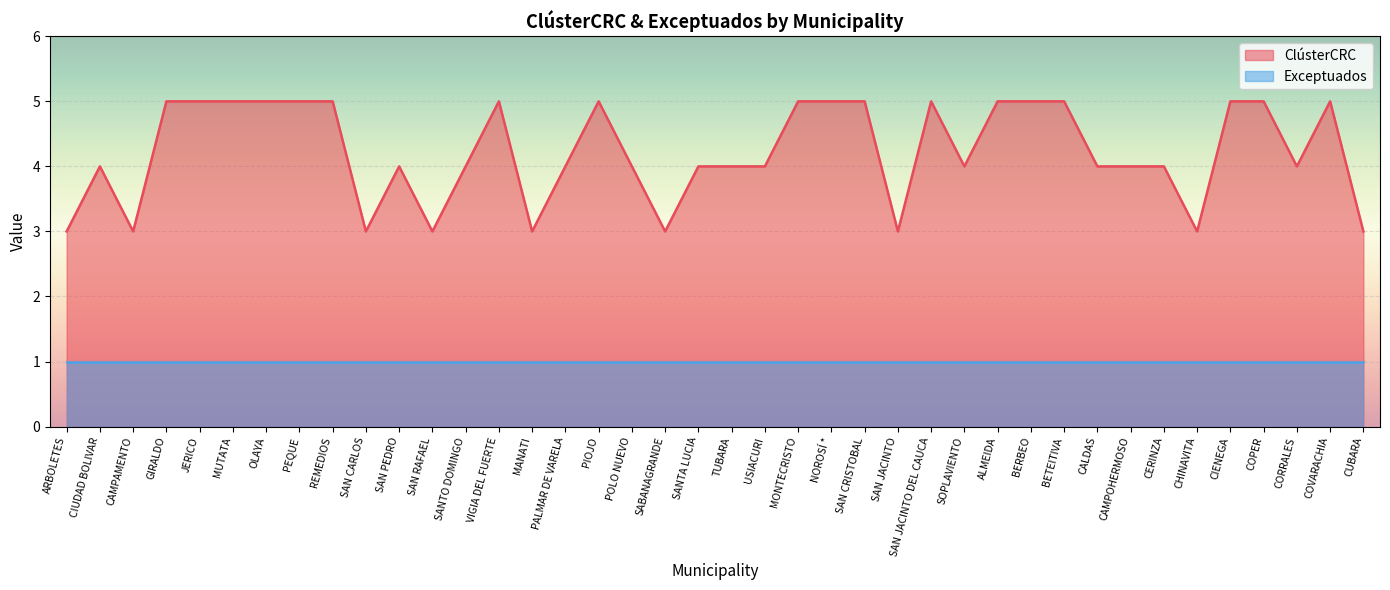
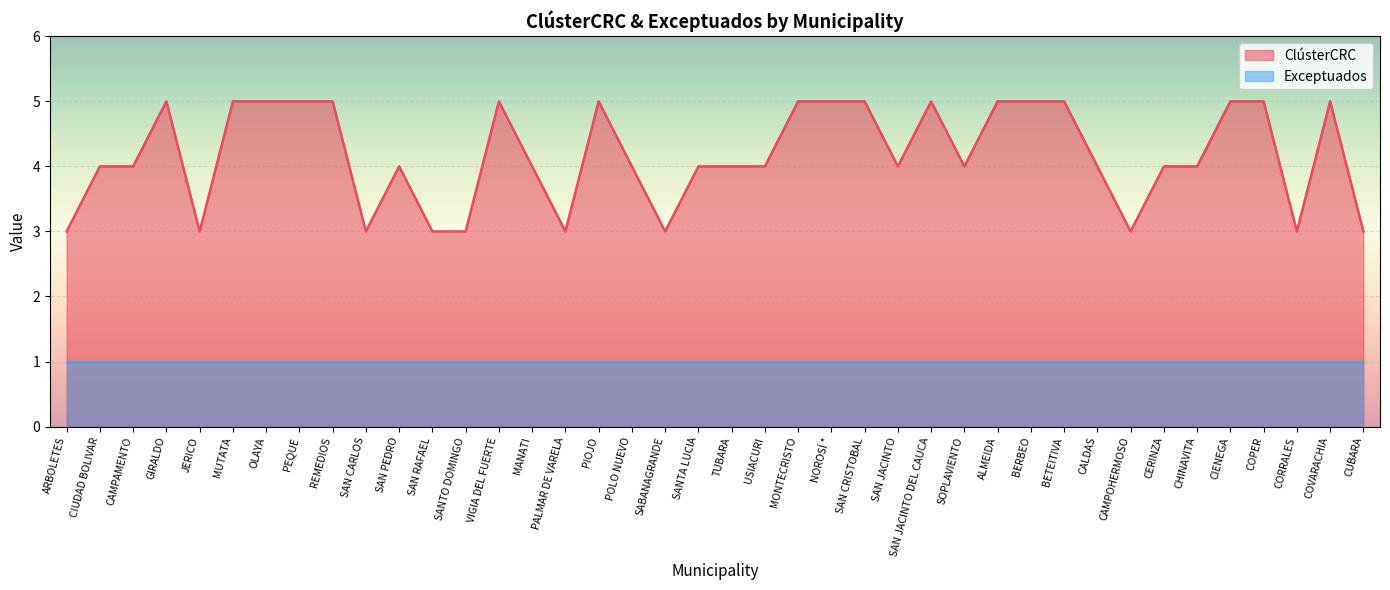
ClústerCRC, CAMPAMENTO: 3 -> 4
ClústerCRC, JERICO: 5 -> 3
ClústerCRC, SANTO DOMINGO: 4 -> 3
ClústerCRC, MANATI: 3 -> 4
ClústerCRC, PALMAR DE VARELA: 4 -> 3
ClústerCRC, SAN JACINTO: 3 -> 4
ClústerCRC, CAMPOHERMOSO: 4 -> 3
ClústerCRC, CHINAVITA: 3 -> 4
ClústerCRC, CORRALES: 4 -> 3
